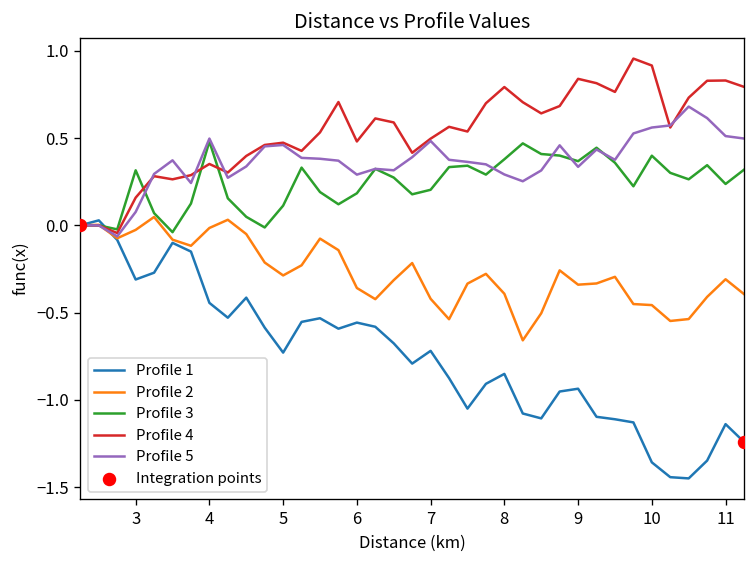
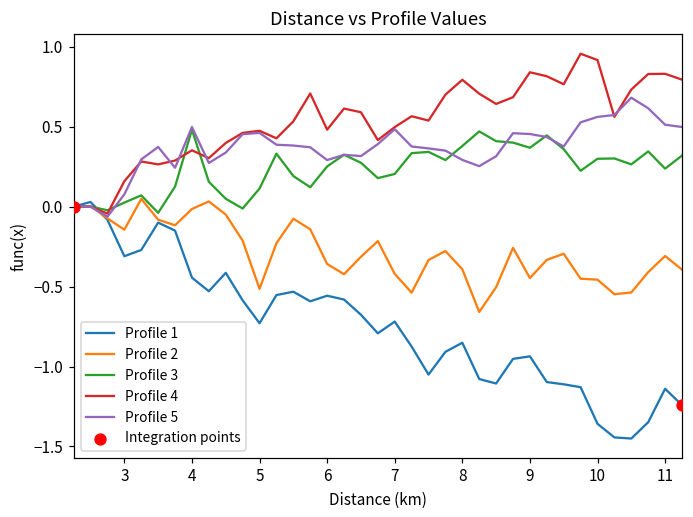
Profile 2, 3: -0.03 -> -0.14
Profile 3, 3: 0.32 -> 0.02
Profile 2, 5: -0.29 -> -0.51
Profile 3, 6: 0.18 -> 0.25
Profile 2, 9: -0.34 -> -0.45
Profile 5, 9: 0.34 -> 0.45
Profile 3, 10: 0.40 -> 0.30
